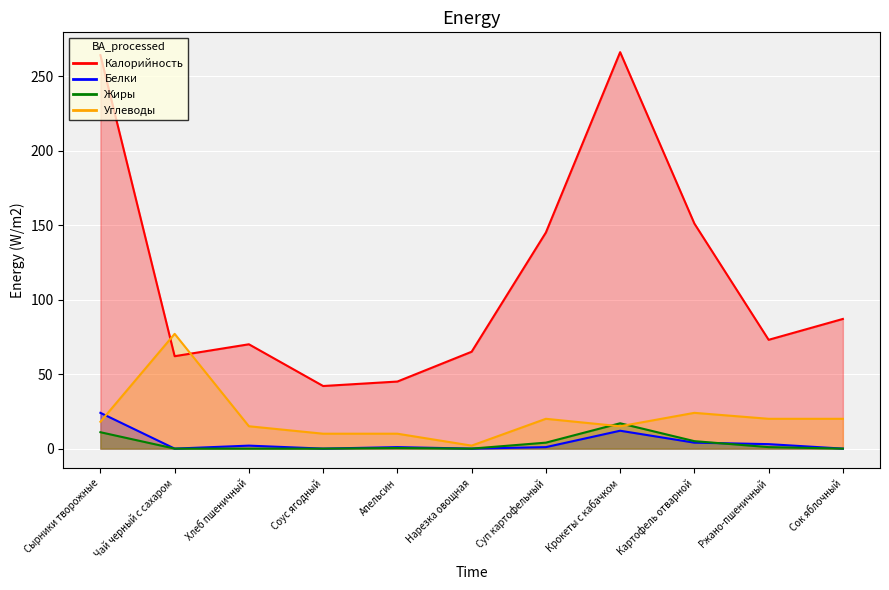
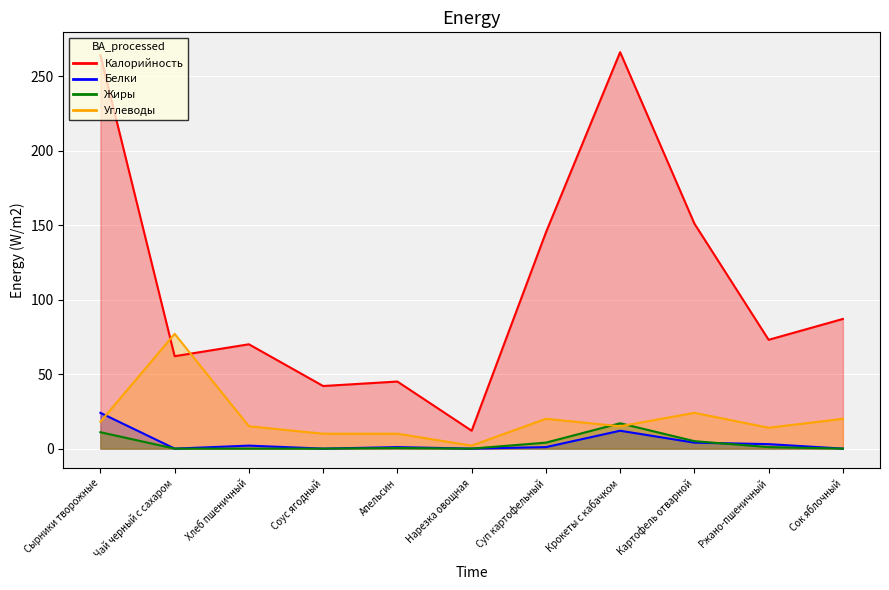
Калорийность, Нарезка овощная: 65 -> 12
Углеводы, Ржано-пшеничный: 20 -> 14
